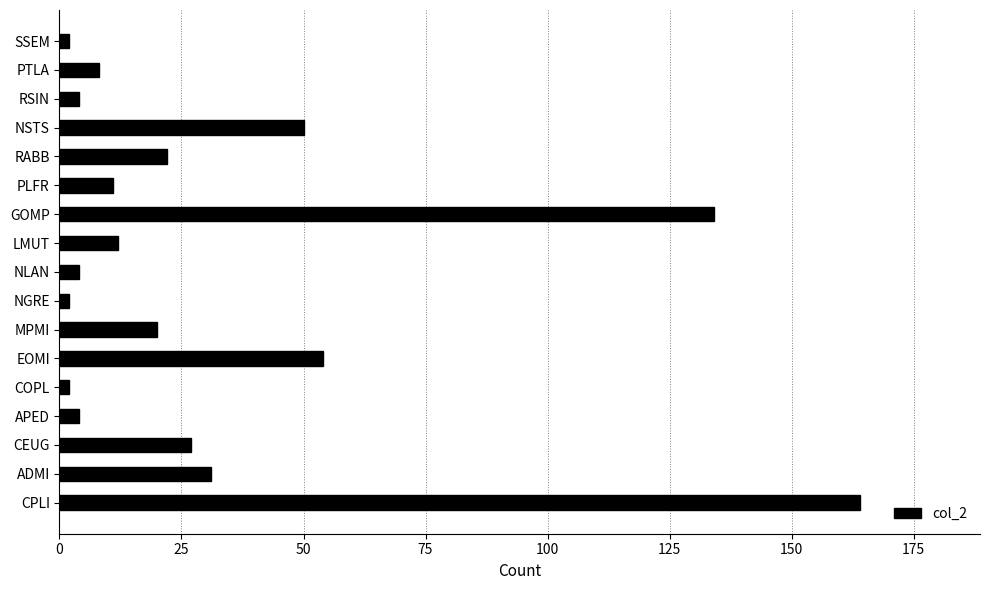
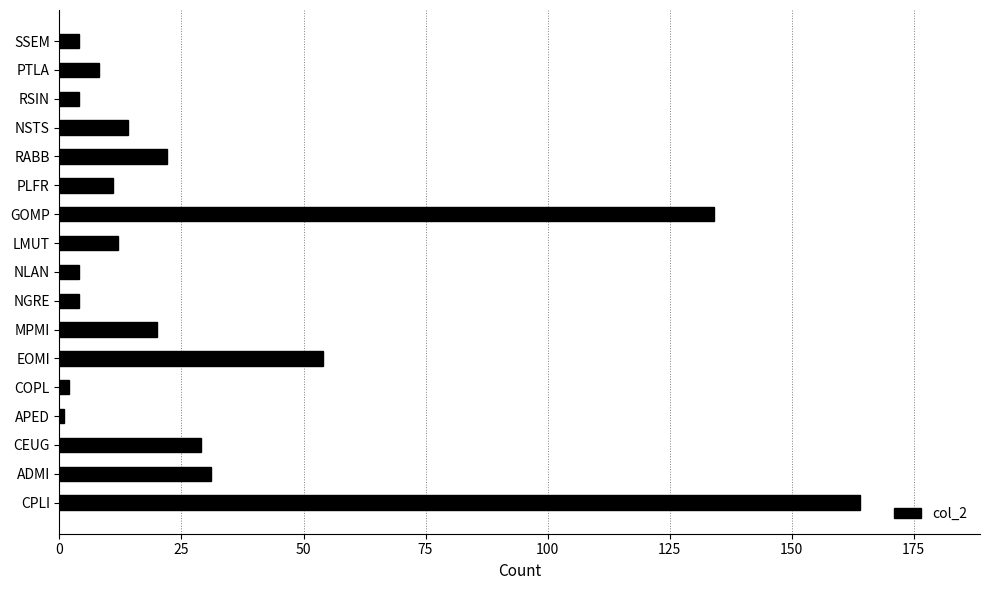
SSEM: 2 -> 4
NSTS: 50 -> 14
NGRE: 2 -> 4
APED: 4 -> 1
CEUG: 27 -> 29
